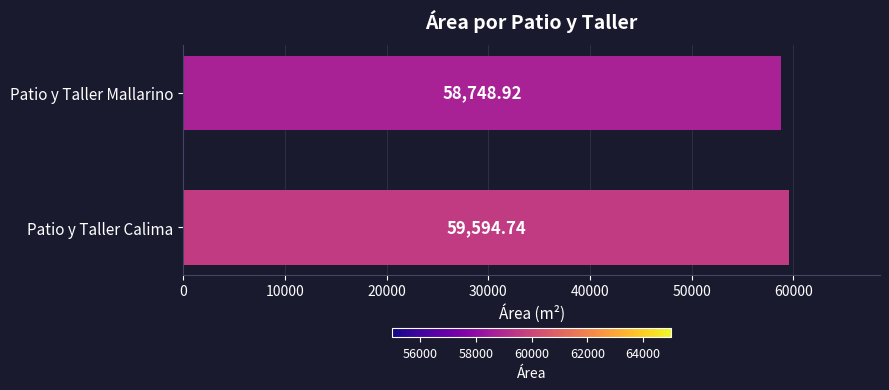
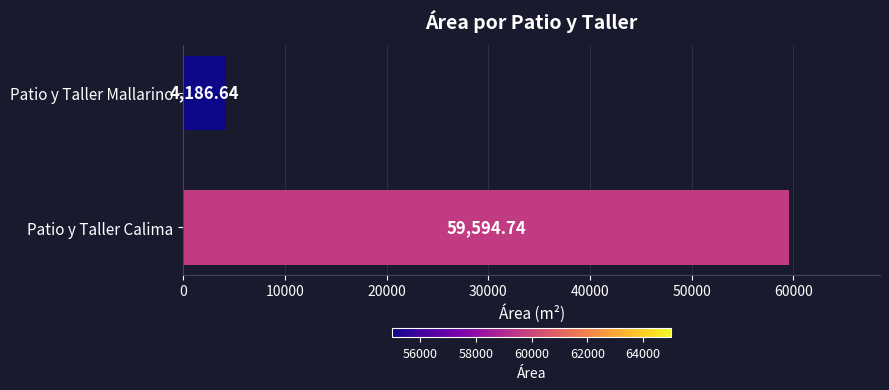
Patio y Taller Mallarino: 58,748.92 -> 4,186.64
